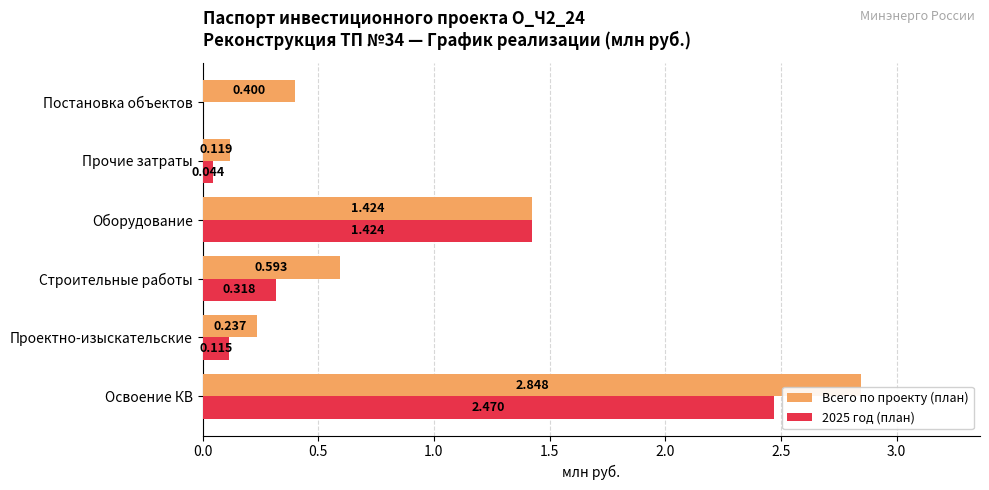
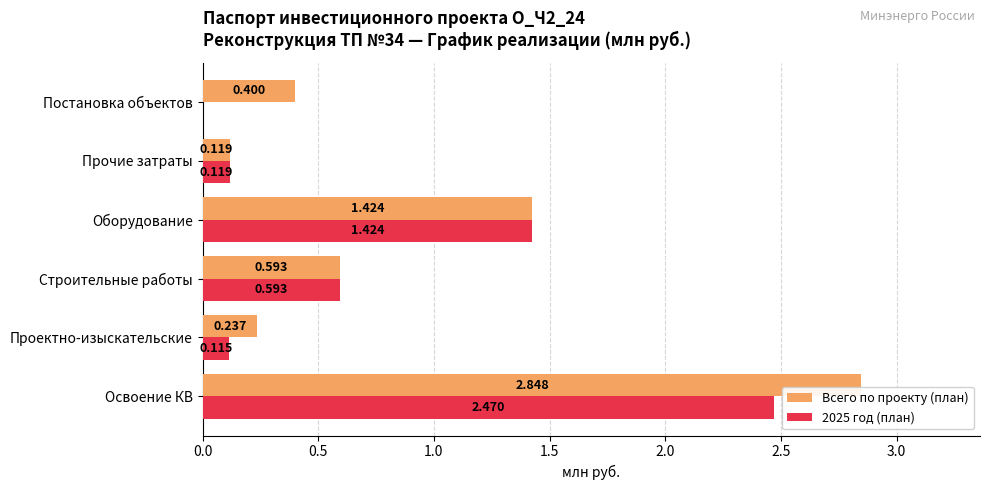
2025 год (план), Прочие затраты: 0.044 -> 0.119
2025 год (план), Строительные работы: 0.318 -> 0.593
